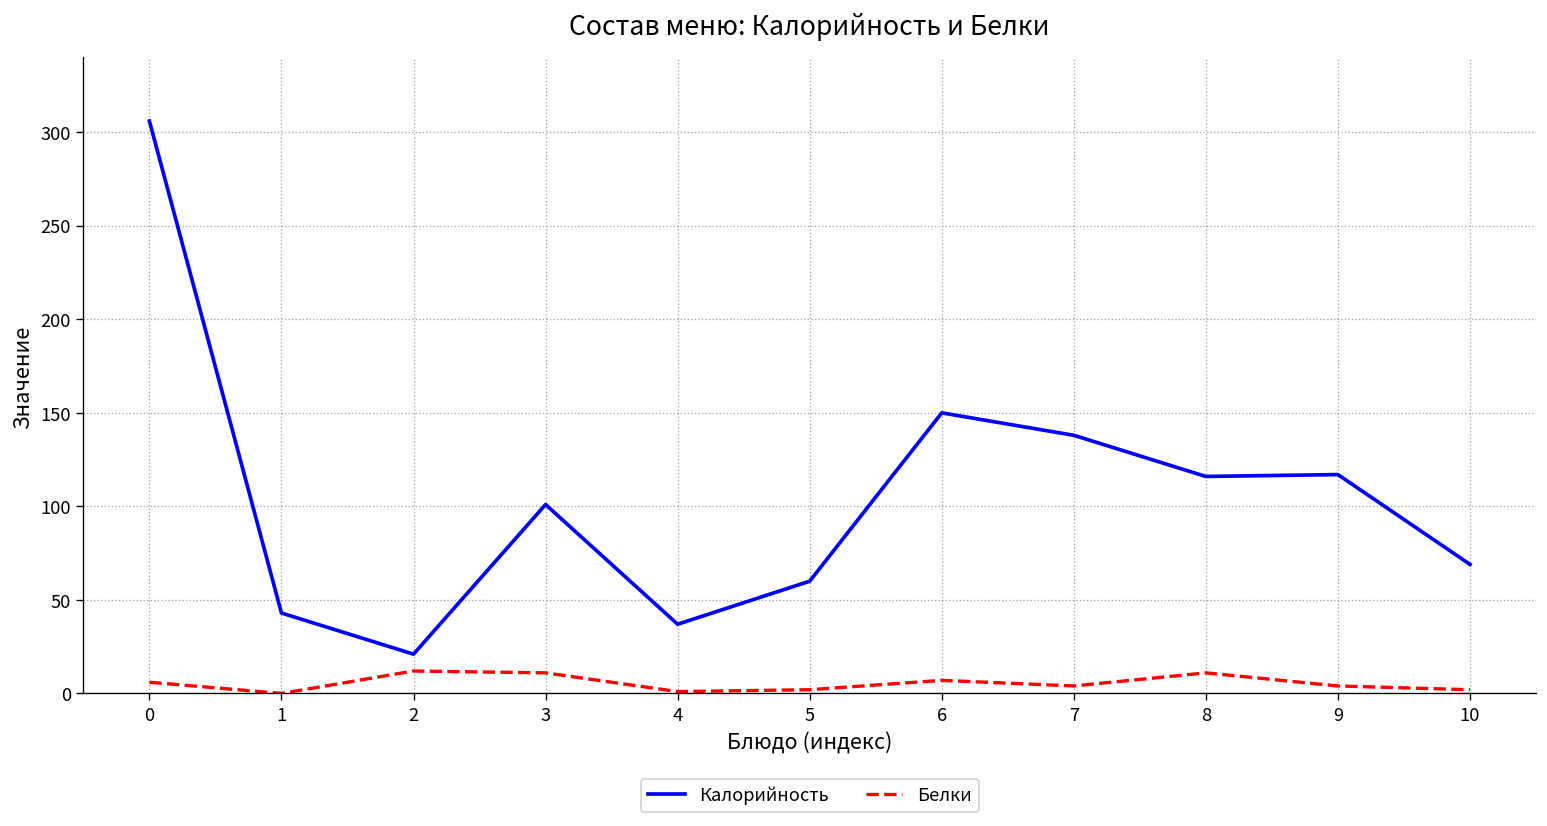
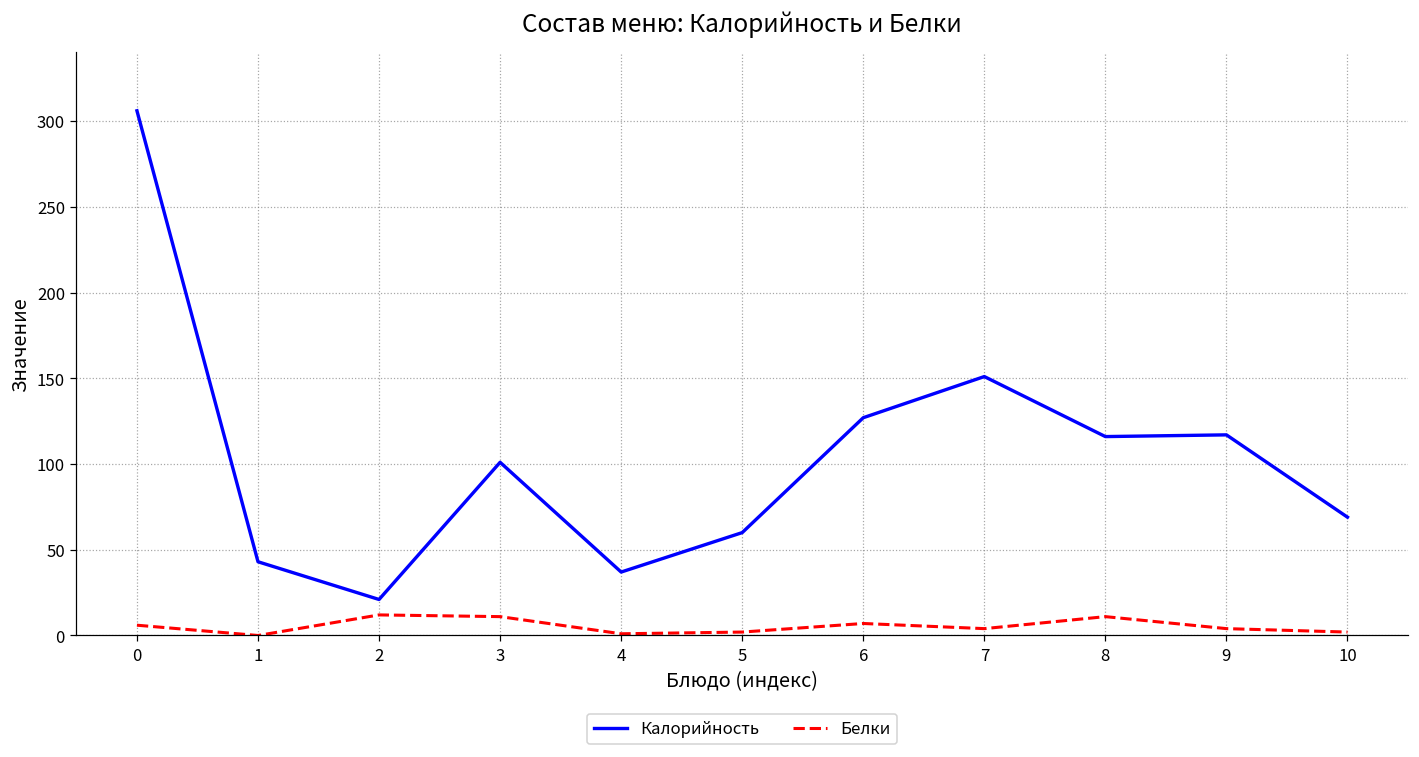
Калорийность, 6: 150 -> 127
Калорийность, 7: 138 -> 151
